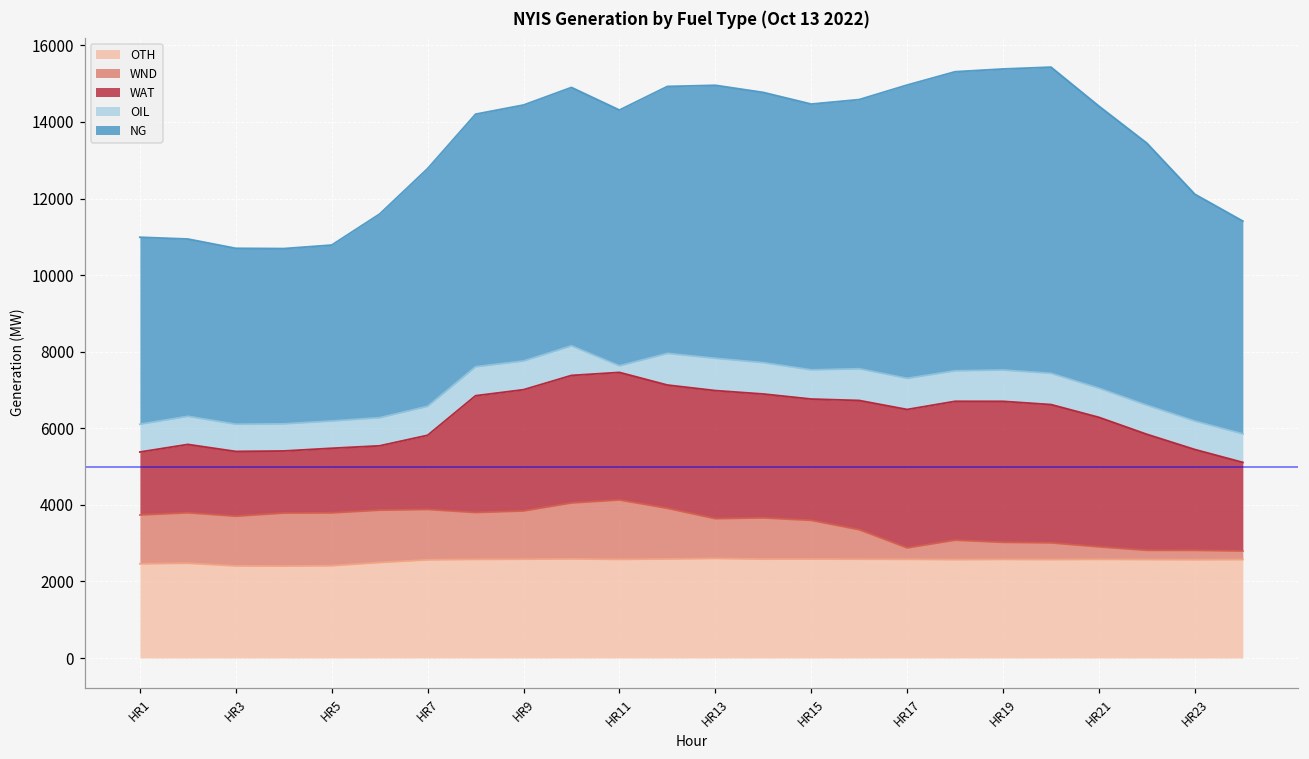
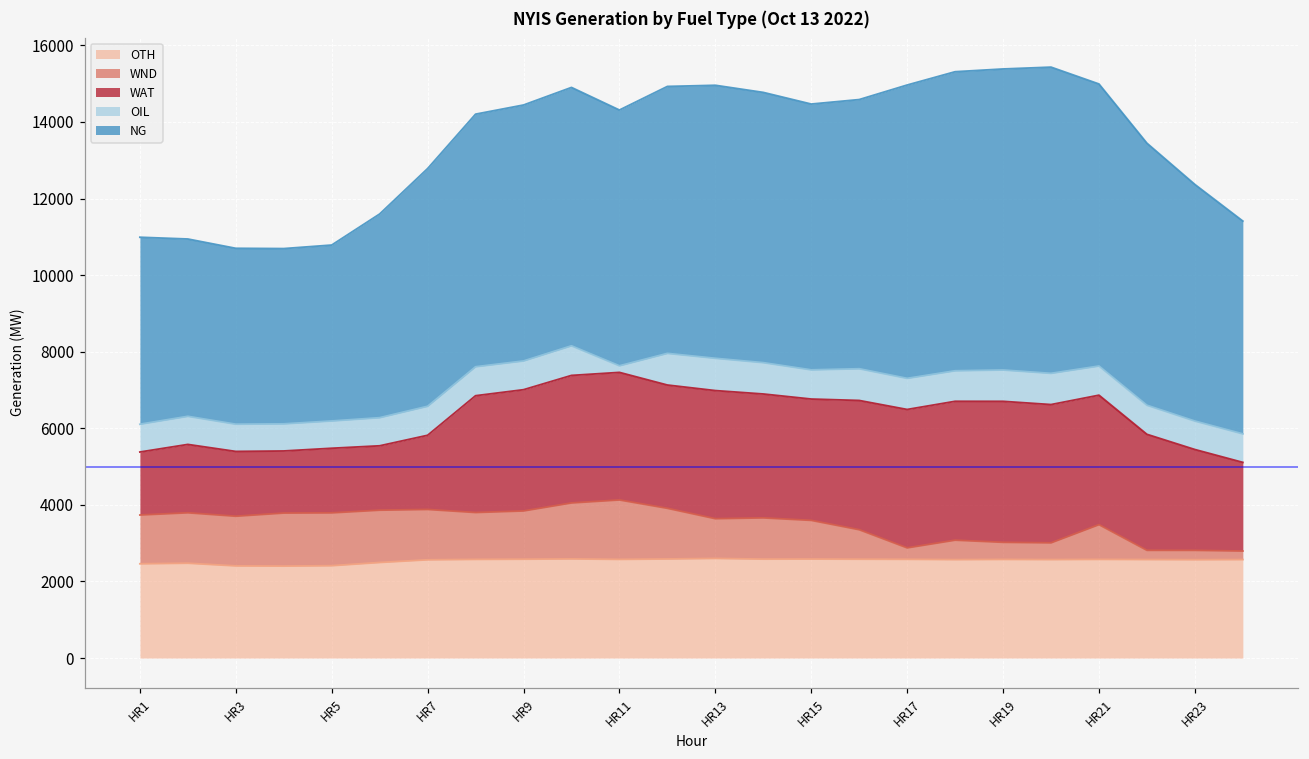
WND, HR21: 300 -> 900
NG, HR23: 5900 -> 6200
